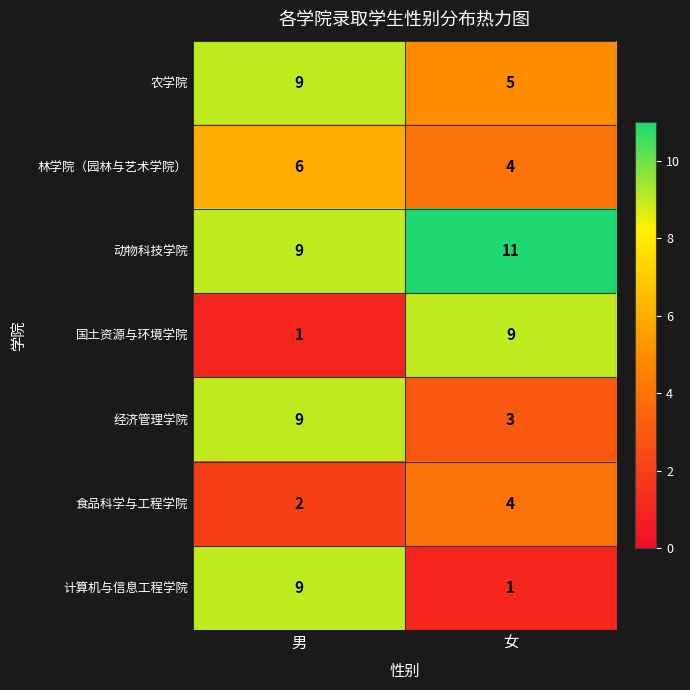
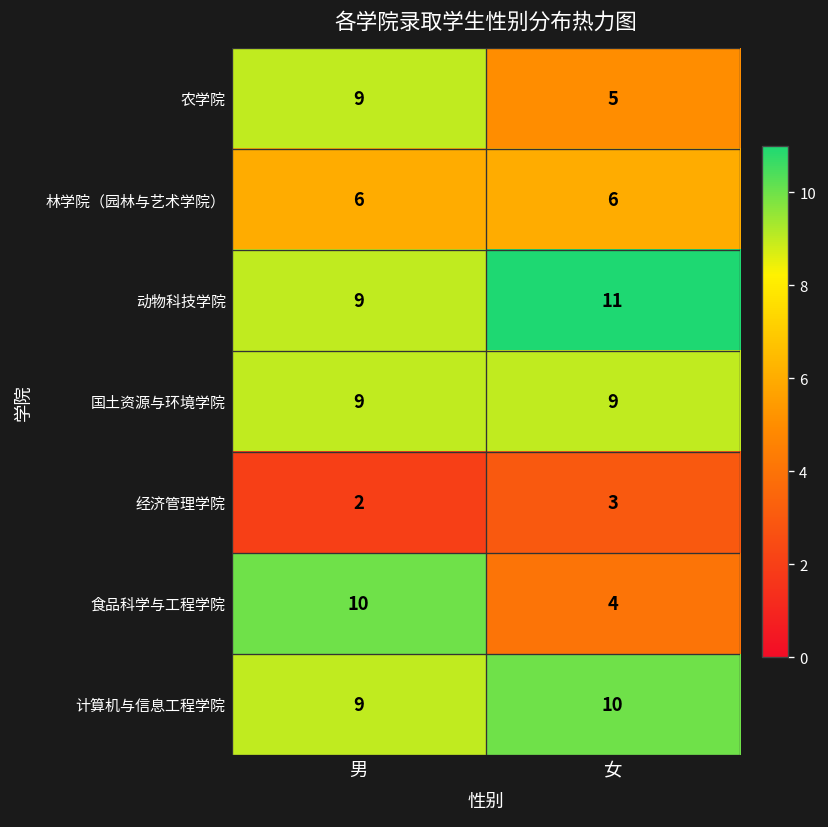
林学院（园林与艺术学院）, 女: 4 -> 6
国土资源与环境学院, 男: 1 -> 9
经济管理学院, 男: 9 -> 2
食品科学与工程学院, 男: 2 -> 10
计算机与信息工程学院, 女: 1 -> 10
